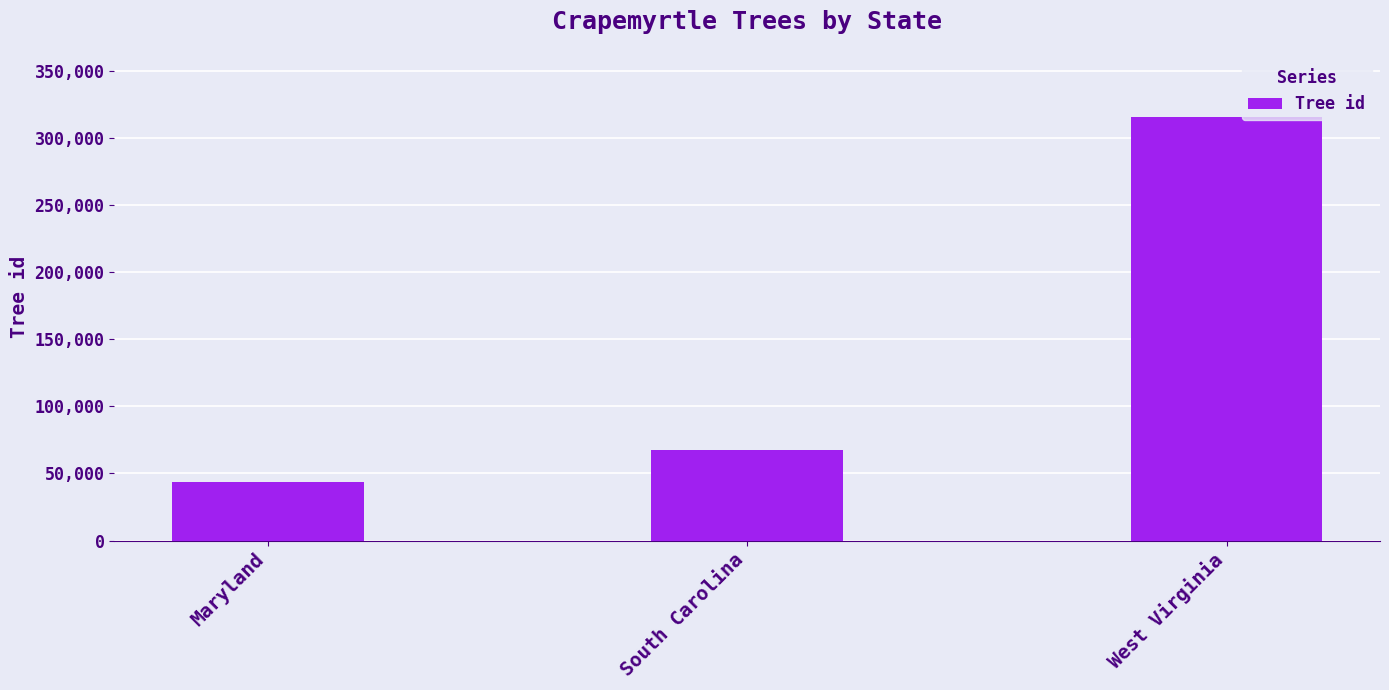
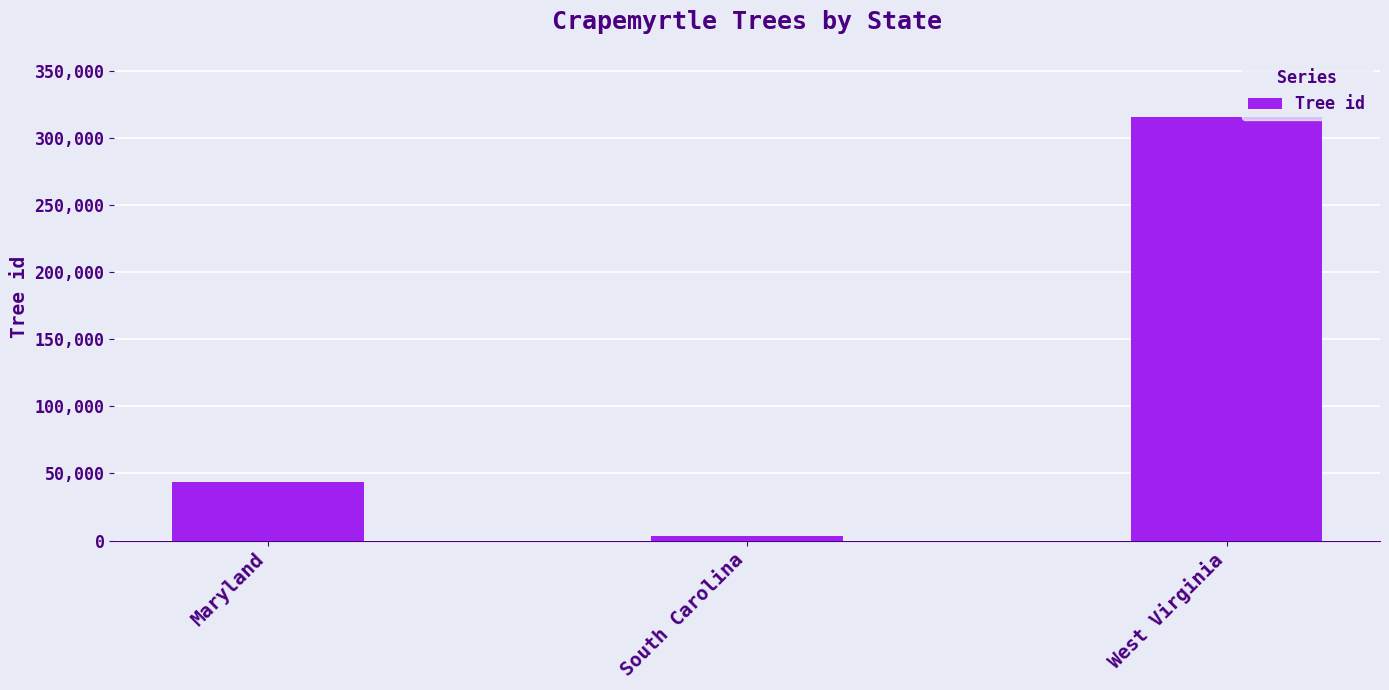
South Carolina: 68,000 -> 4,000
